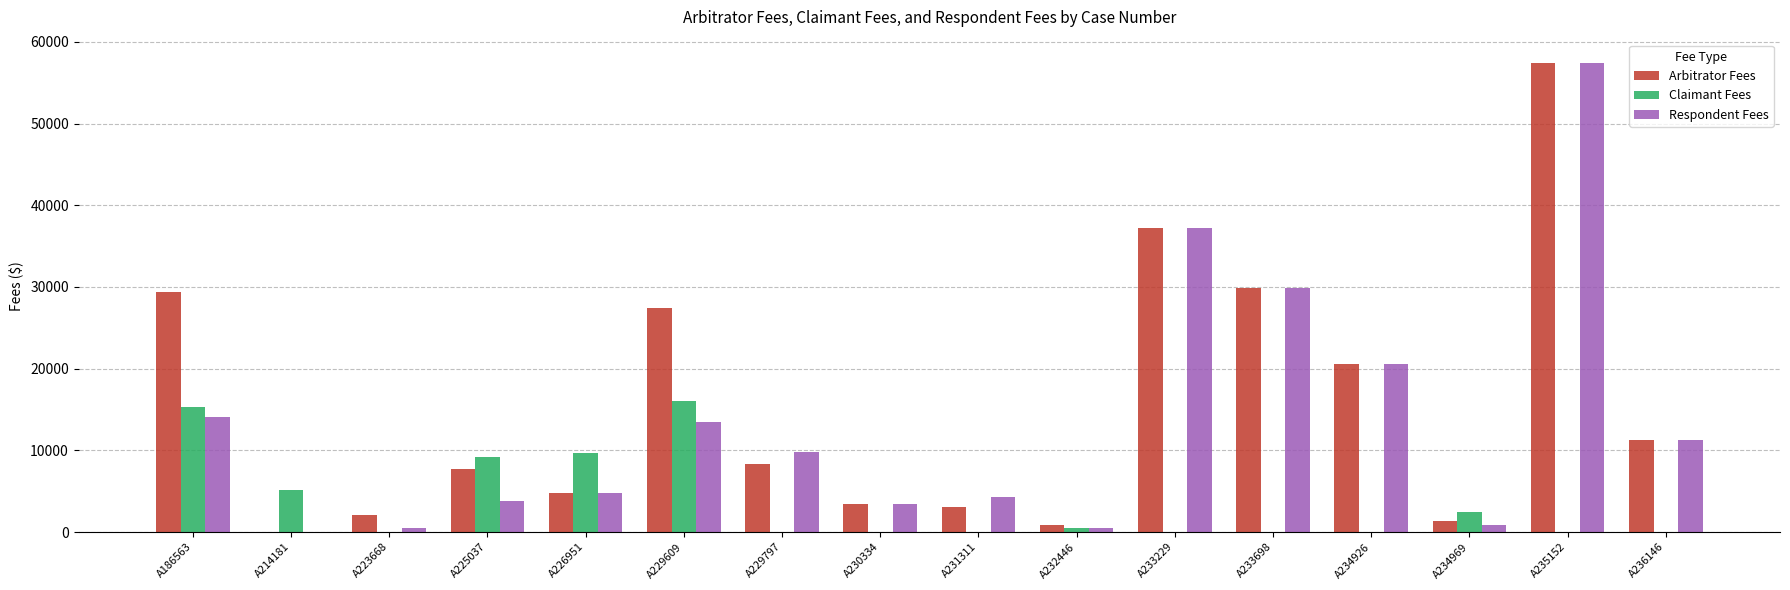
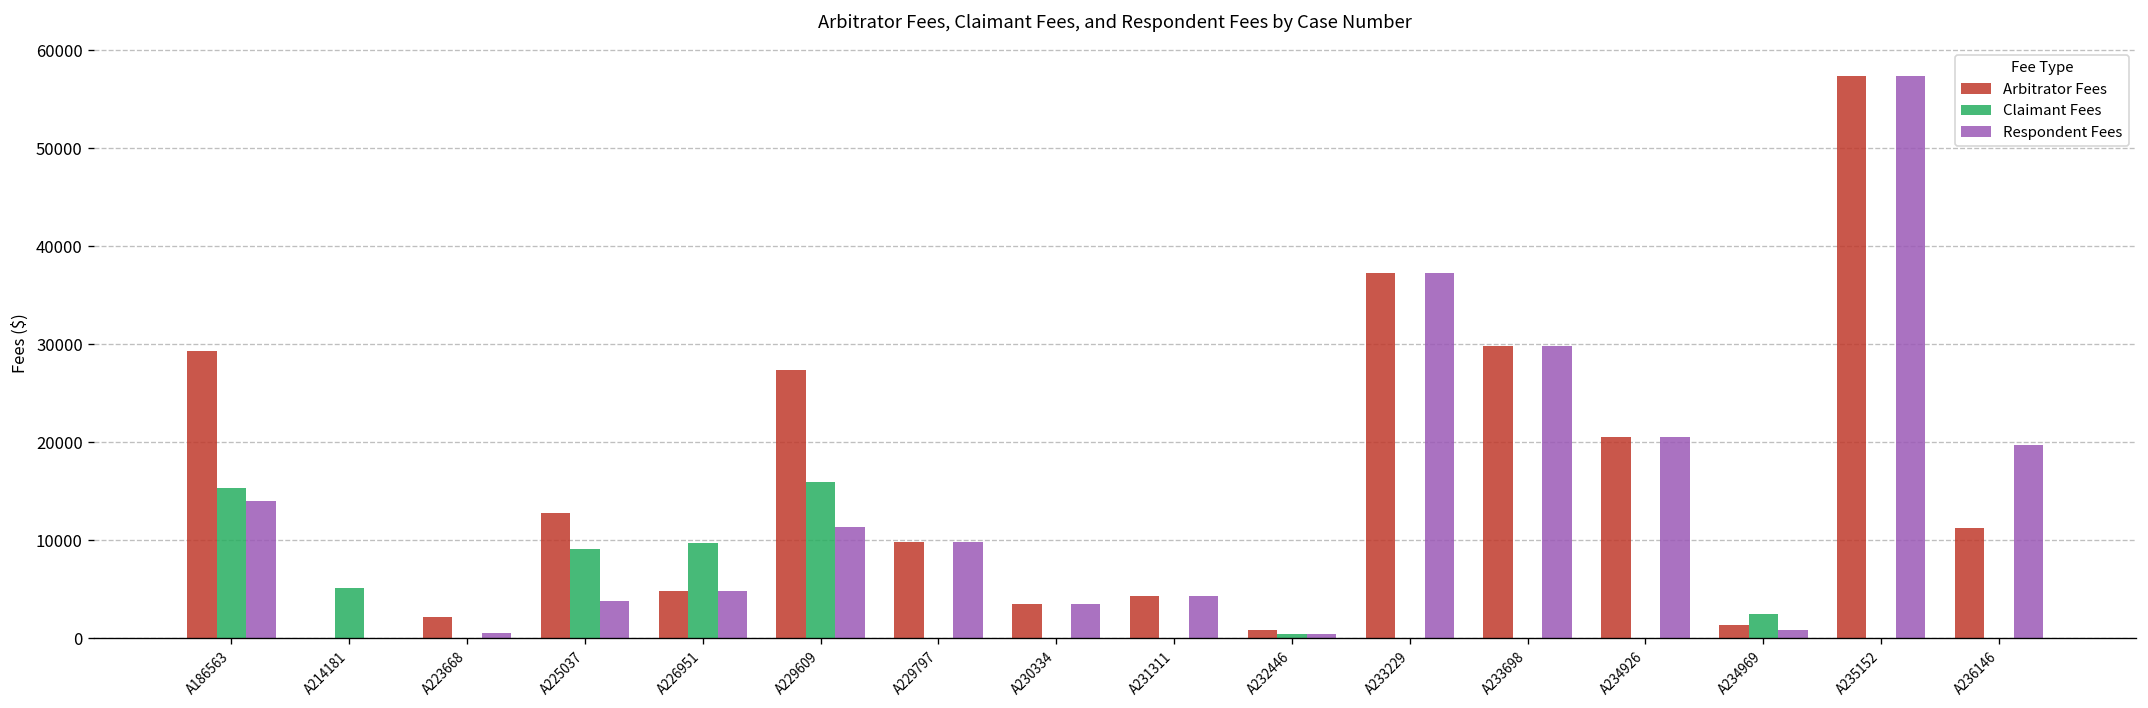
Arbitrator Fees, A225037: 8000 -> 13000
Respondent Fees, A229609: 13000 -> 11000
Arbitrator Fees, A229797: 8000 -> 10000
Arbitrator Fees, A231311: 3000 -> 4000
Respondent Fees, A236146: 11000 -> 20000
